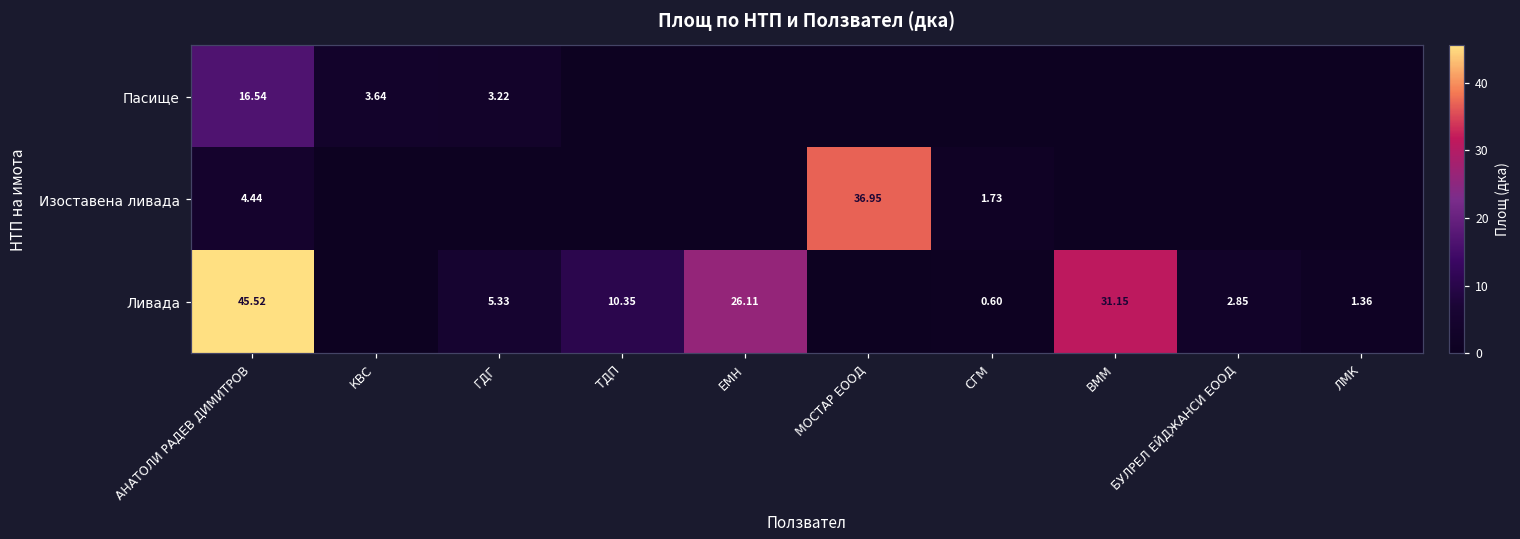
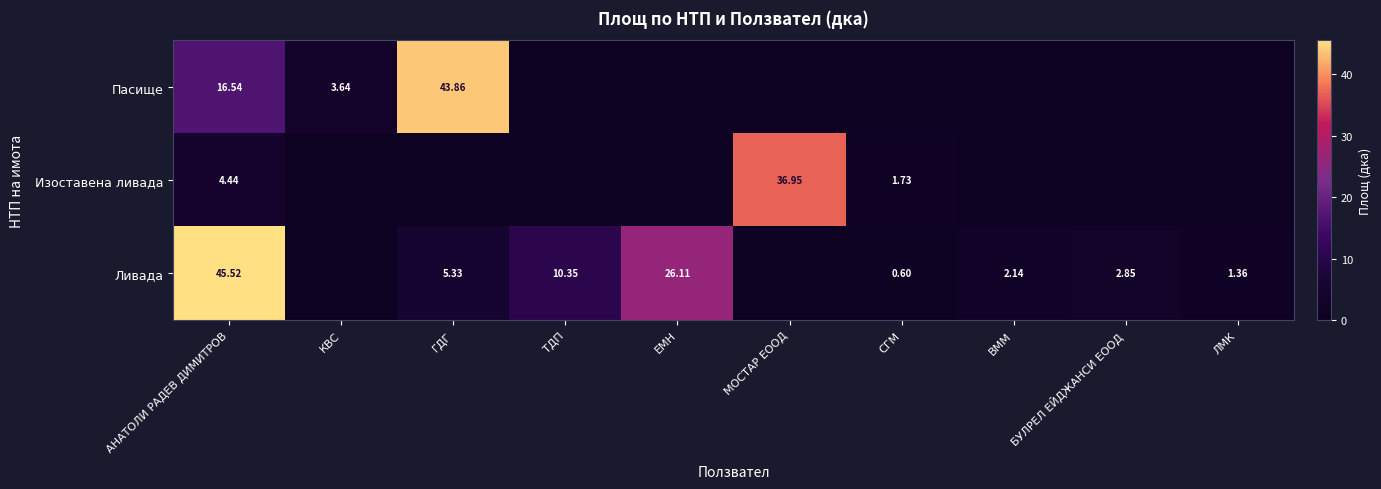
Пасище, ГДГ: 3.22 -> 43.86
Ливада, ВММ: 31.15 -> 2.14
